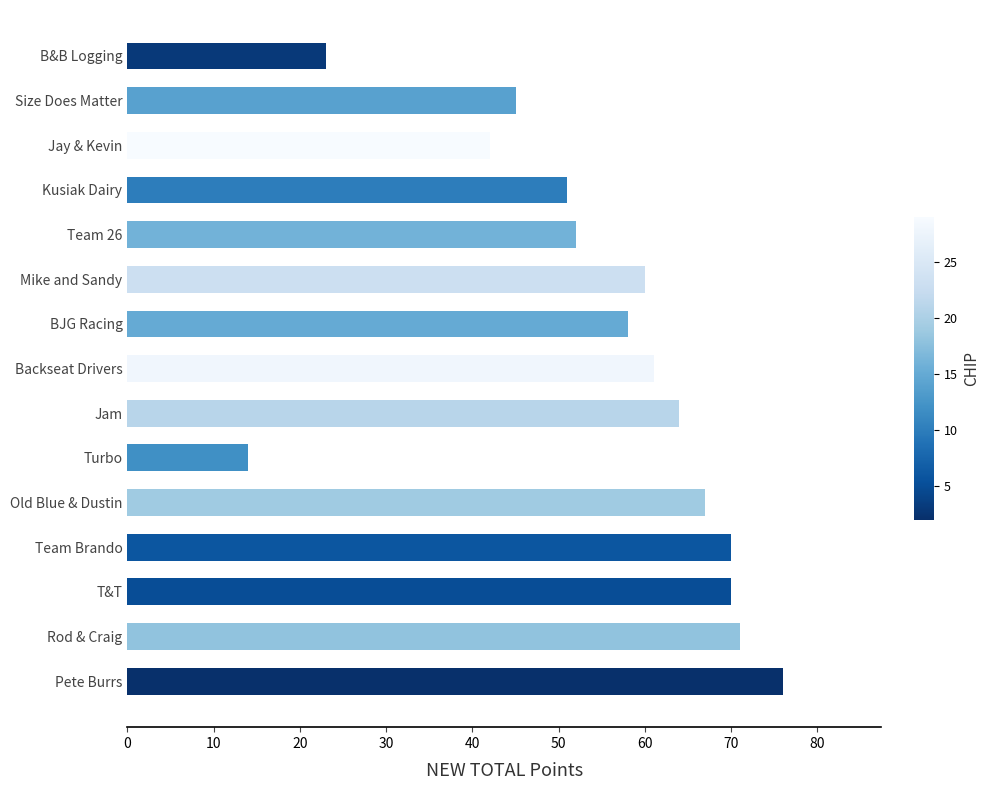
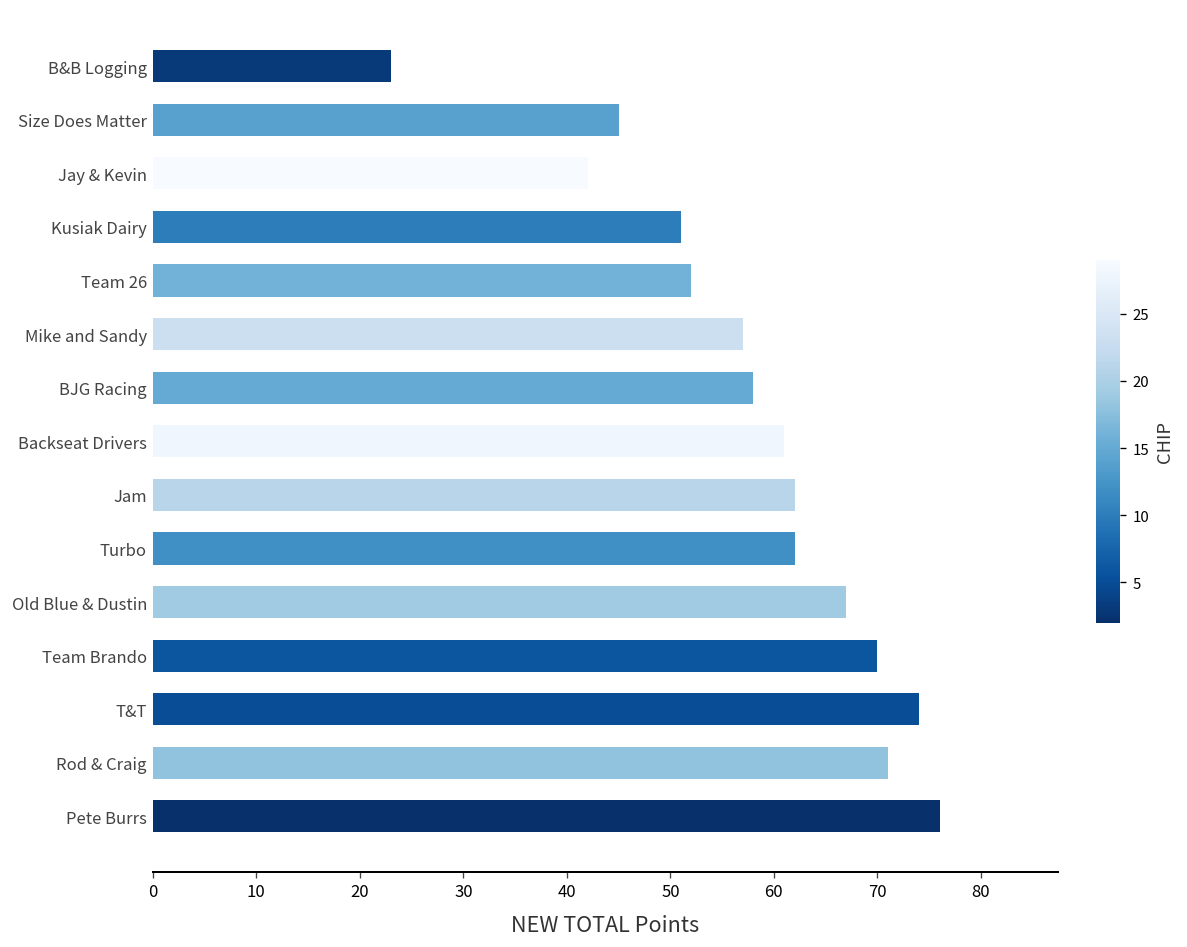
Mike and Sandy: 60 -> 57
Jam: 64 -> 62
Turbo: 14 -> 62
T&T: 70 -> 74
